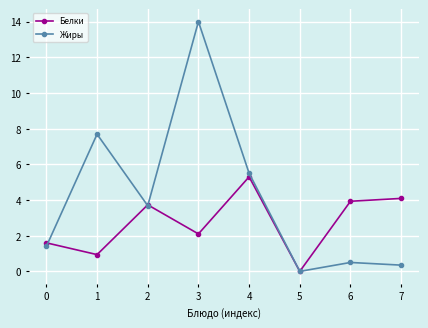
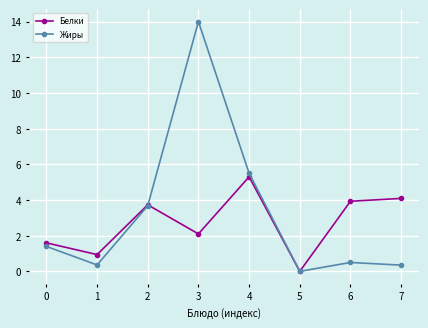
Жиры, 1: 7.7 -> 0.4
